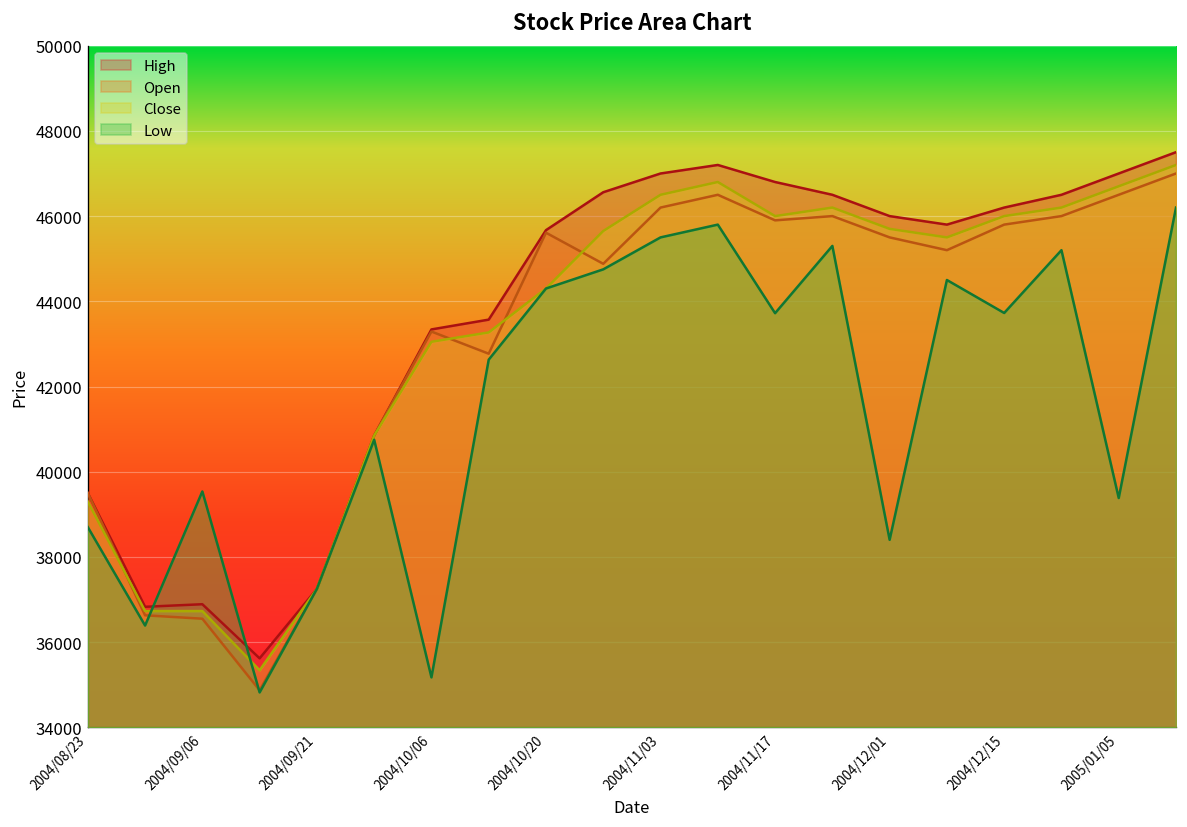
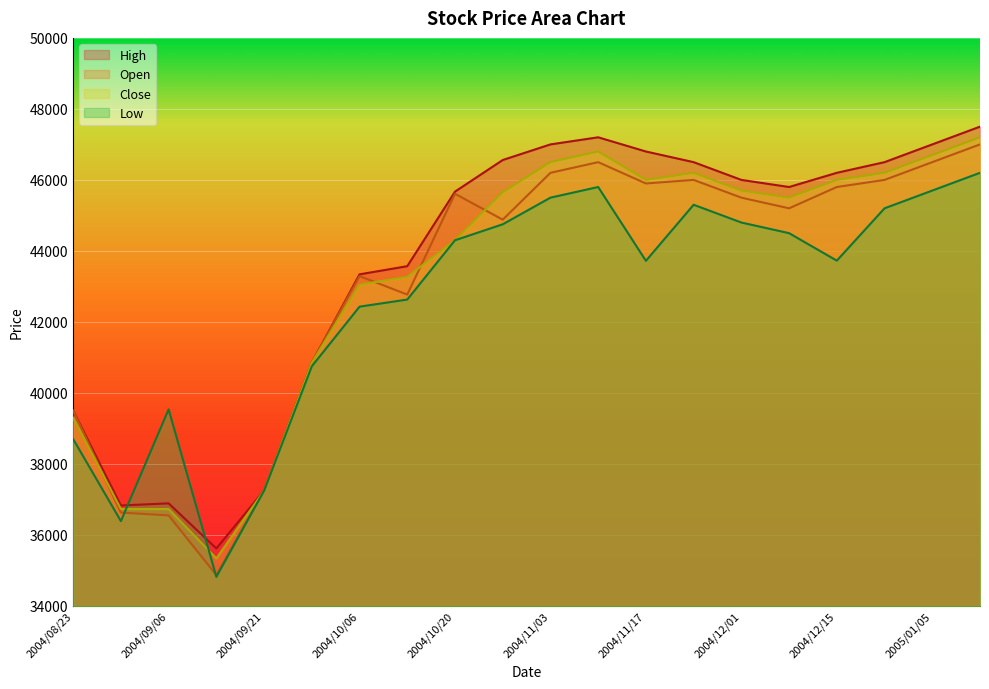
Low, 2004/10/06: 35200 -> 42400
Low, 2004/12/01: 38400 -> 44800
Low, 2005/01/05: 39400 -> 45700
